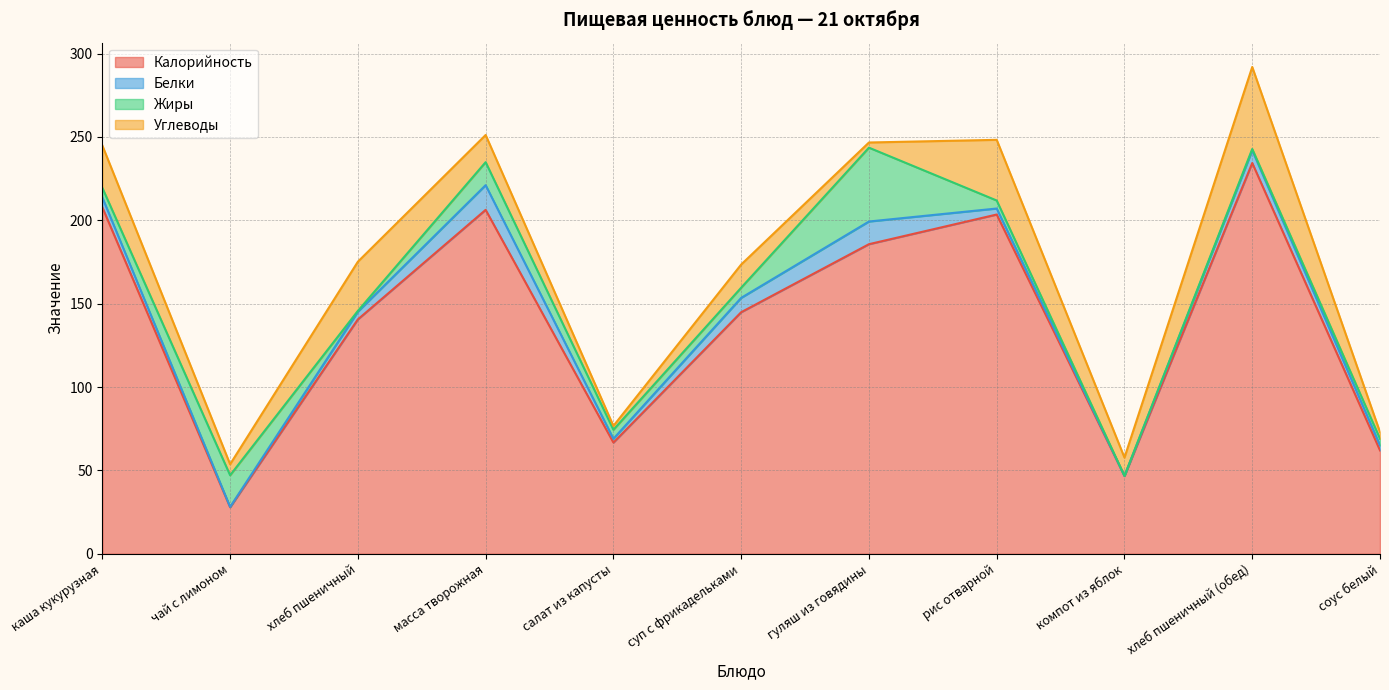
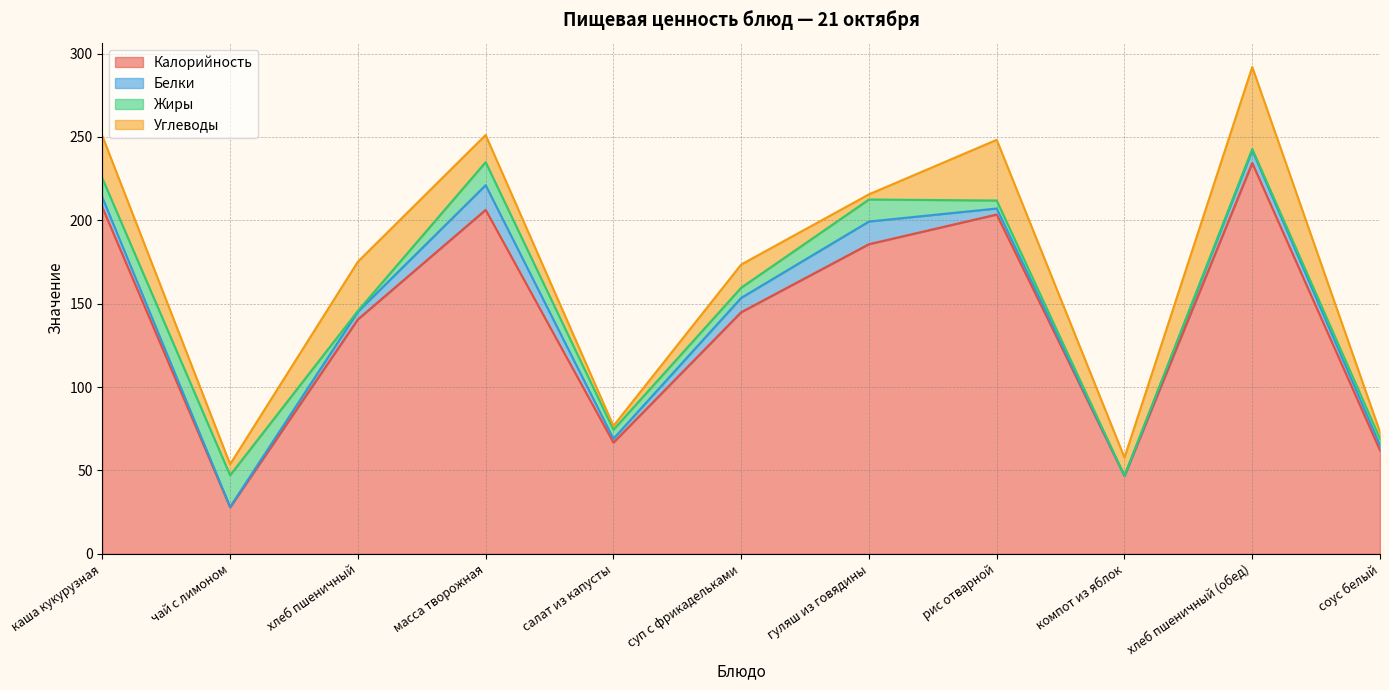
Жиры, каша кукурузная: 6 -> 12
Жиры, гуляш из говядины: 44 -> 13
